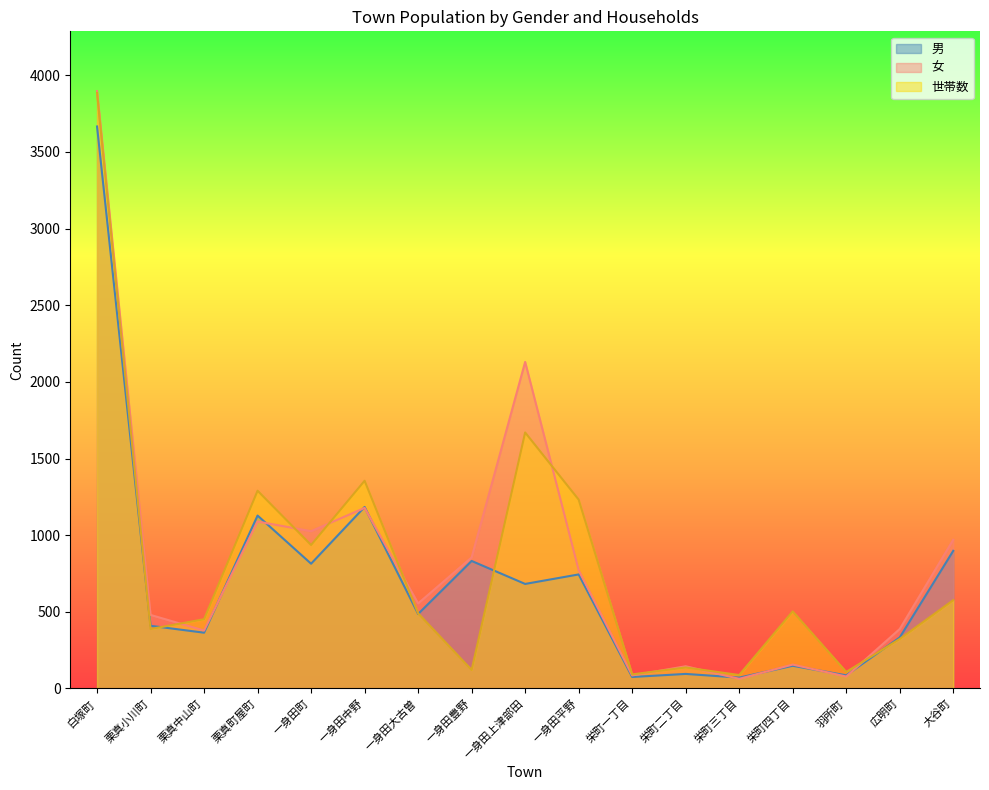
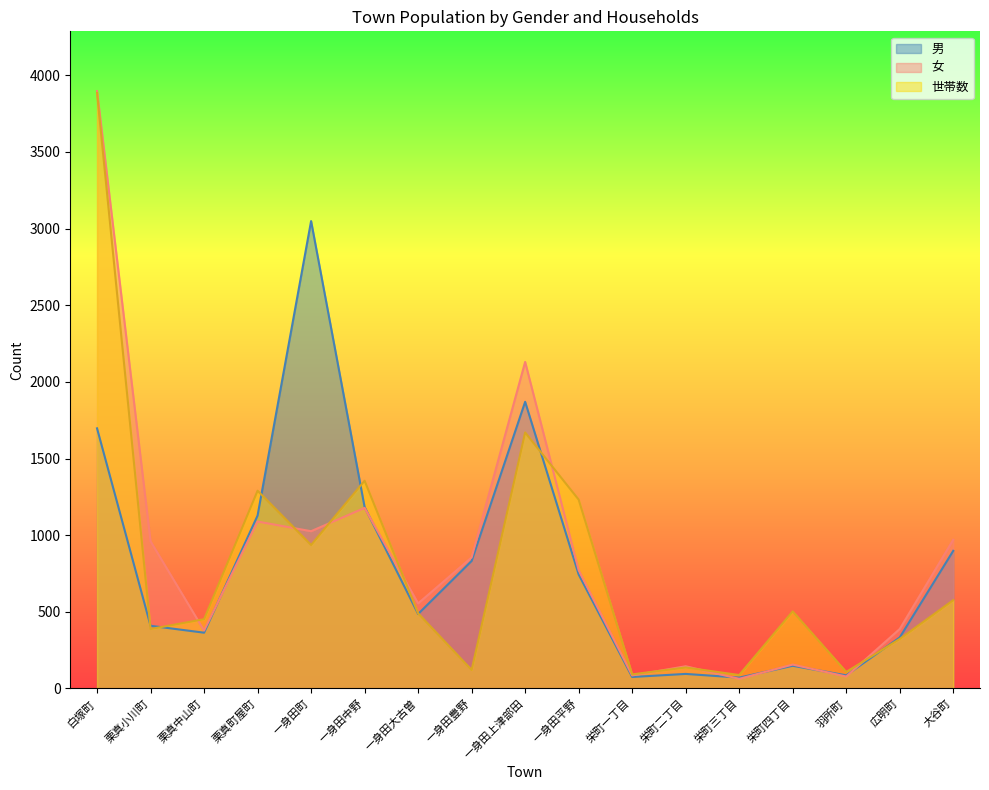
男, 白塚町: 3670 -> 1700
女, 栗真小川町: 480 -> 960
男, 一身田町: 810 -> 3050
男, 一身田上津部田: 680 -> 1870
